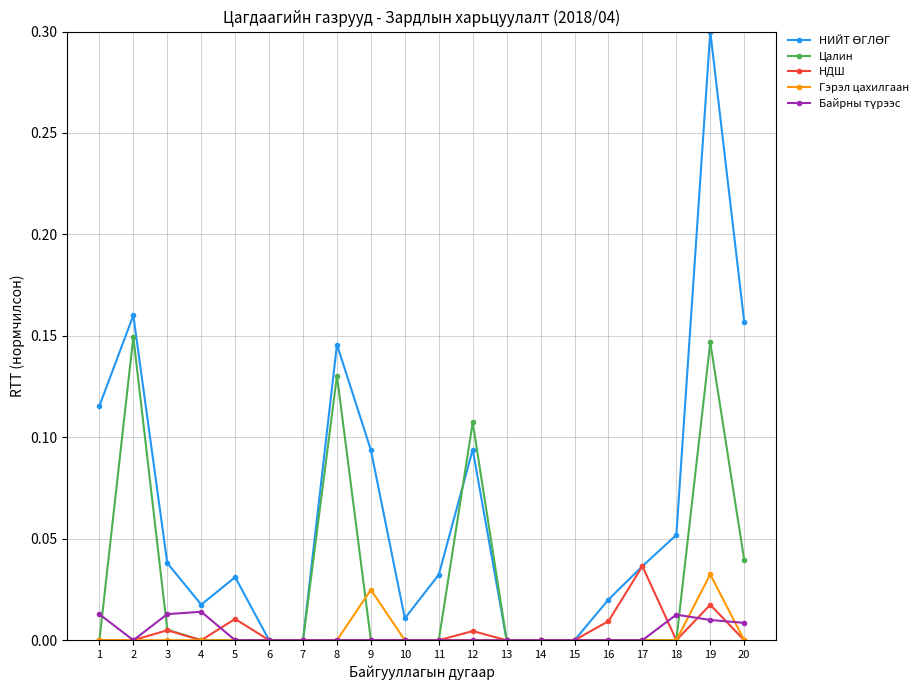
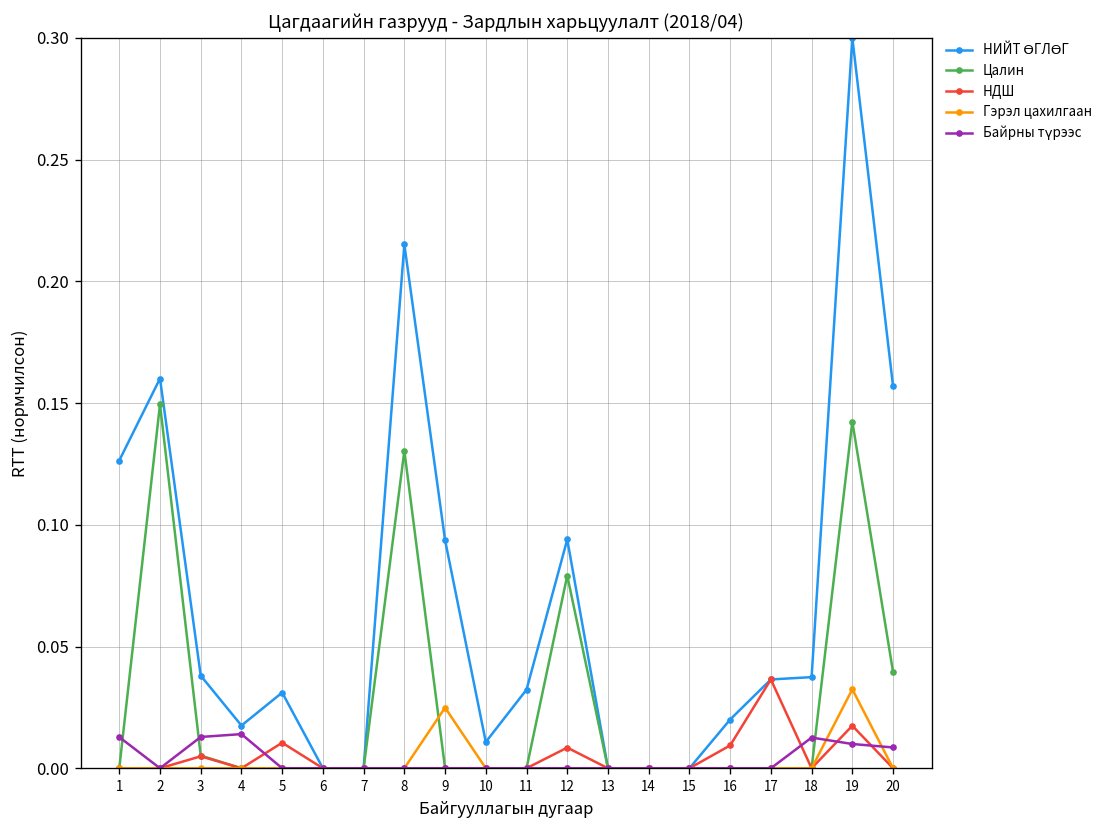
НИЙТ ӨГЛӨГ, 1: 0.115 -> 0.126
НИЙТ ӨГЛӨГ, 8: 0.146 -> 0.215
Цалин, 12: 0.107 -> 0.079
НДШ, 12: 0.005 -> 0.008
НИЙТ ӨГЛӨГ, 18: 0.052 -> 0.037
Цалин, 19: 0.147 -> 0.142
